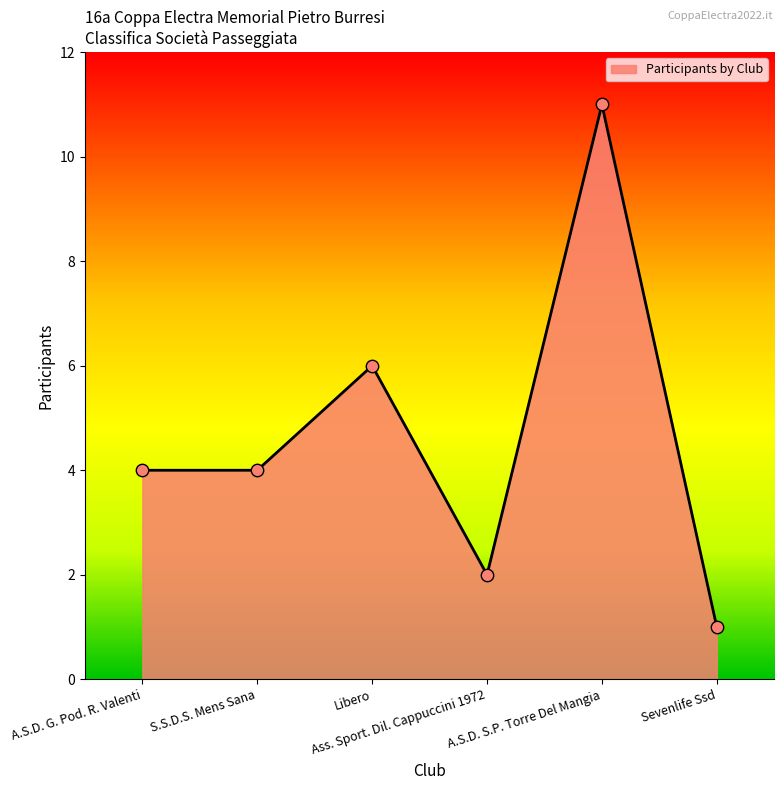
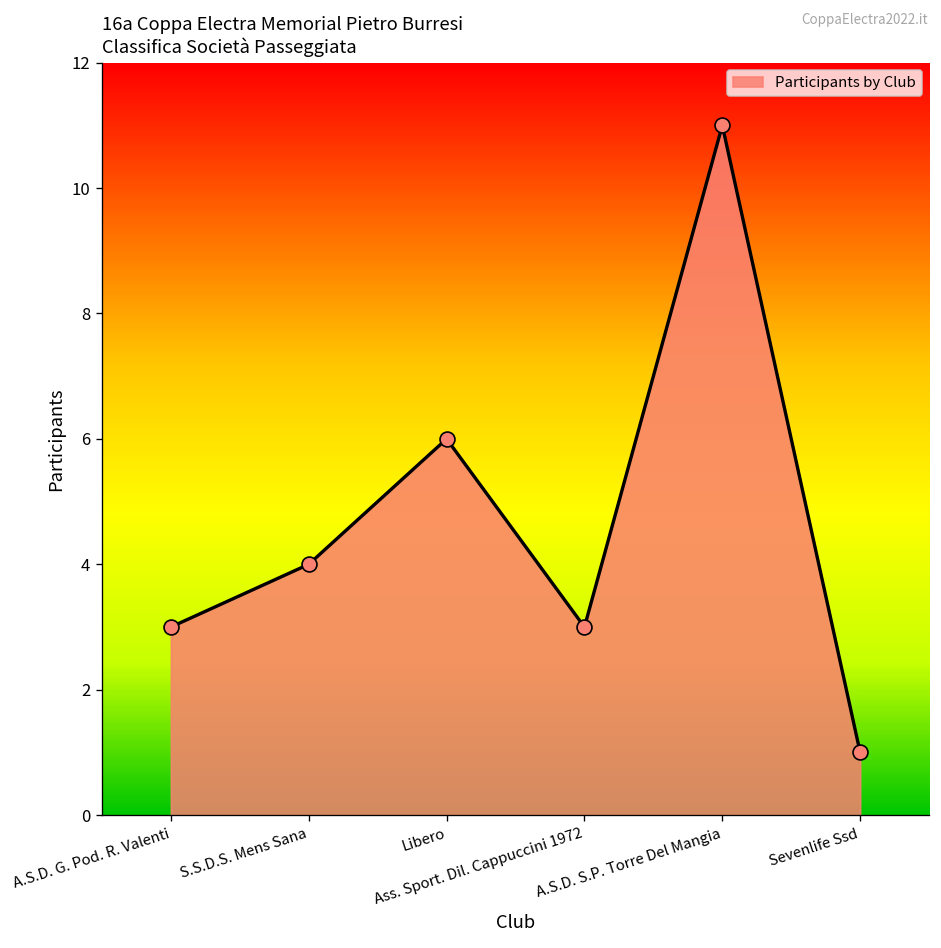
A.S.D. G. Pod. R. Valenti: 4 -> 3
Ass. Sport. Dil. Cappuccini 1972: 2 -> 3
